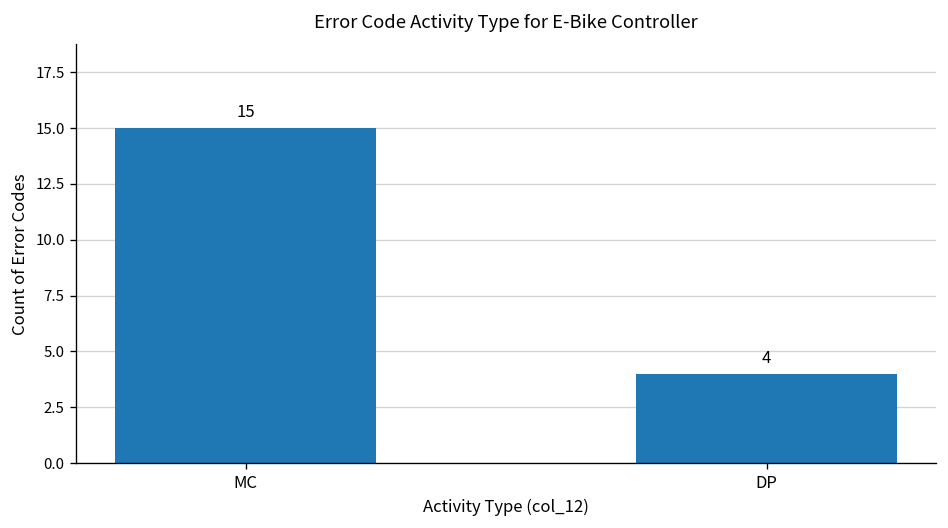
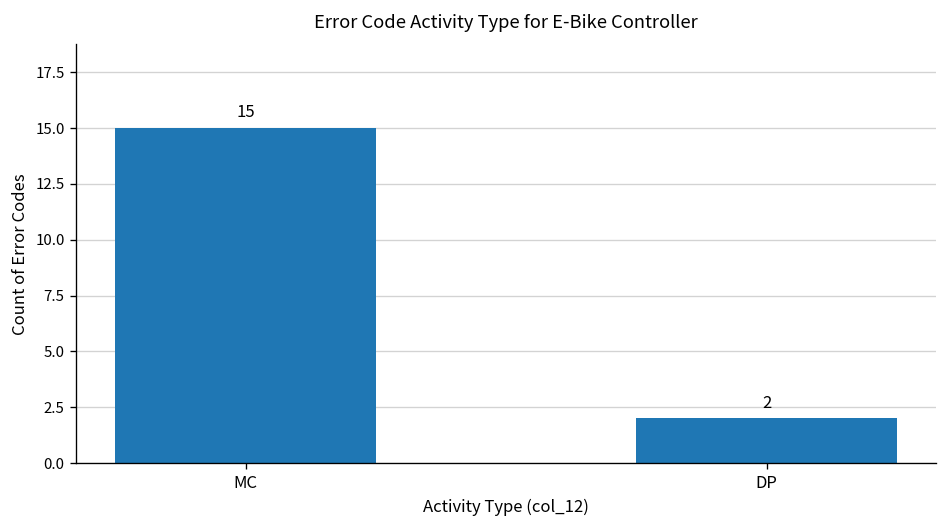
DP: 4 -> 2
